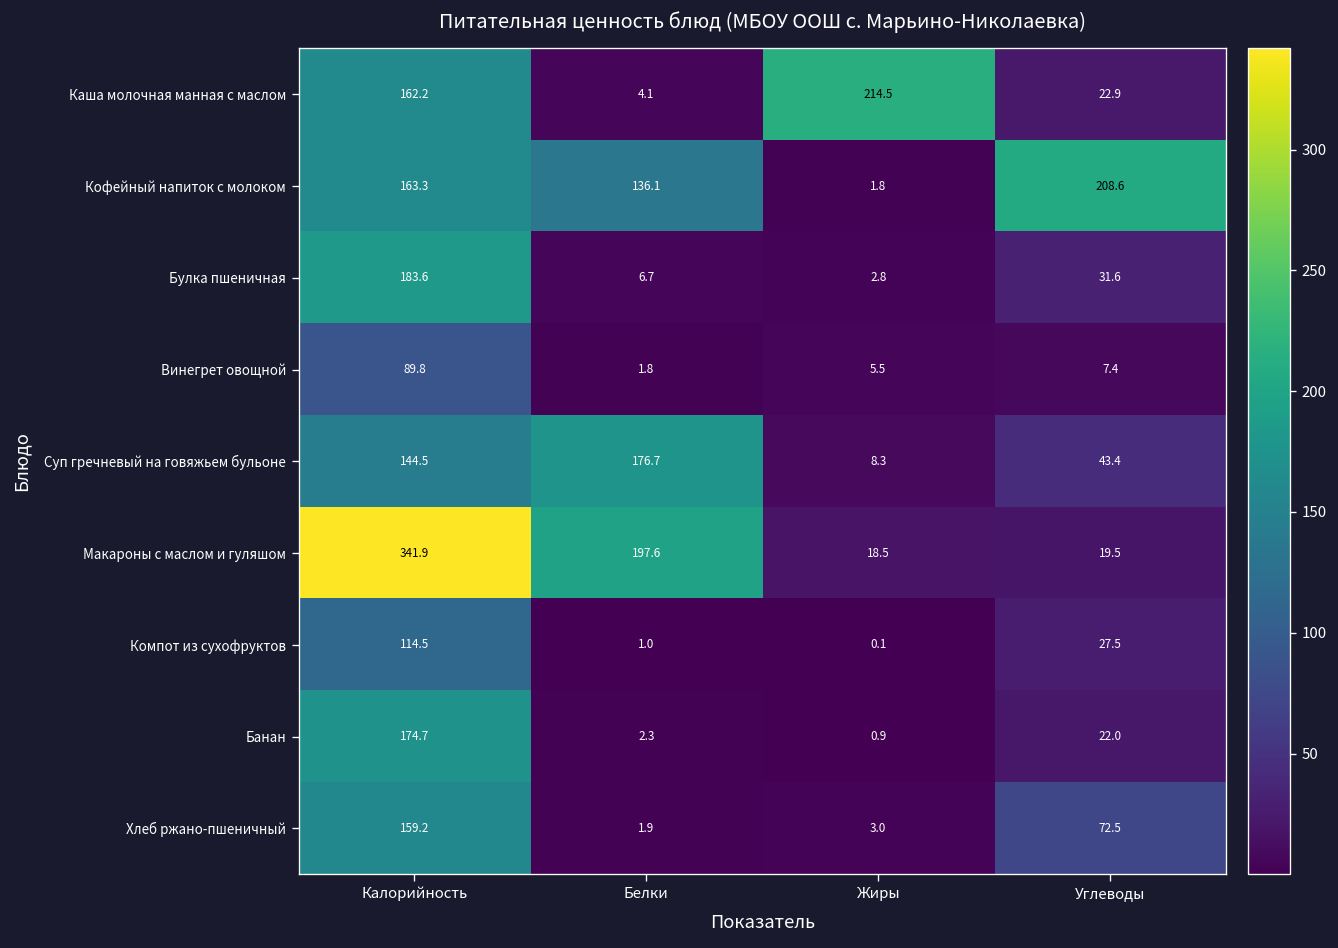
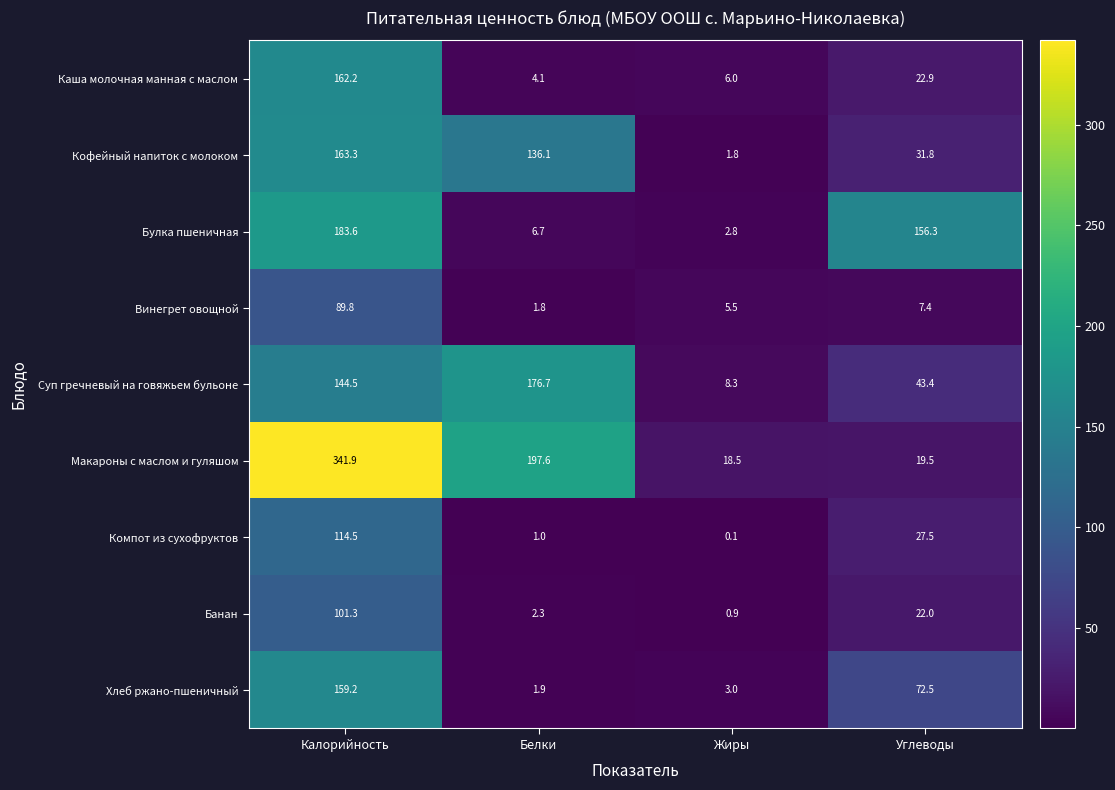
Каша молочная манная с маслом, Жиры: 214.5 -> 6.0
Кофейный напиток с молоком, Углеводы: 208.6 -> 31.8
Булка пшеничная, Углеводы: 31.6 -> 156.3
Банан, Калорийность: 174.7 -> 101.3
